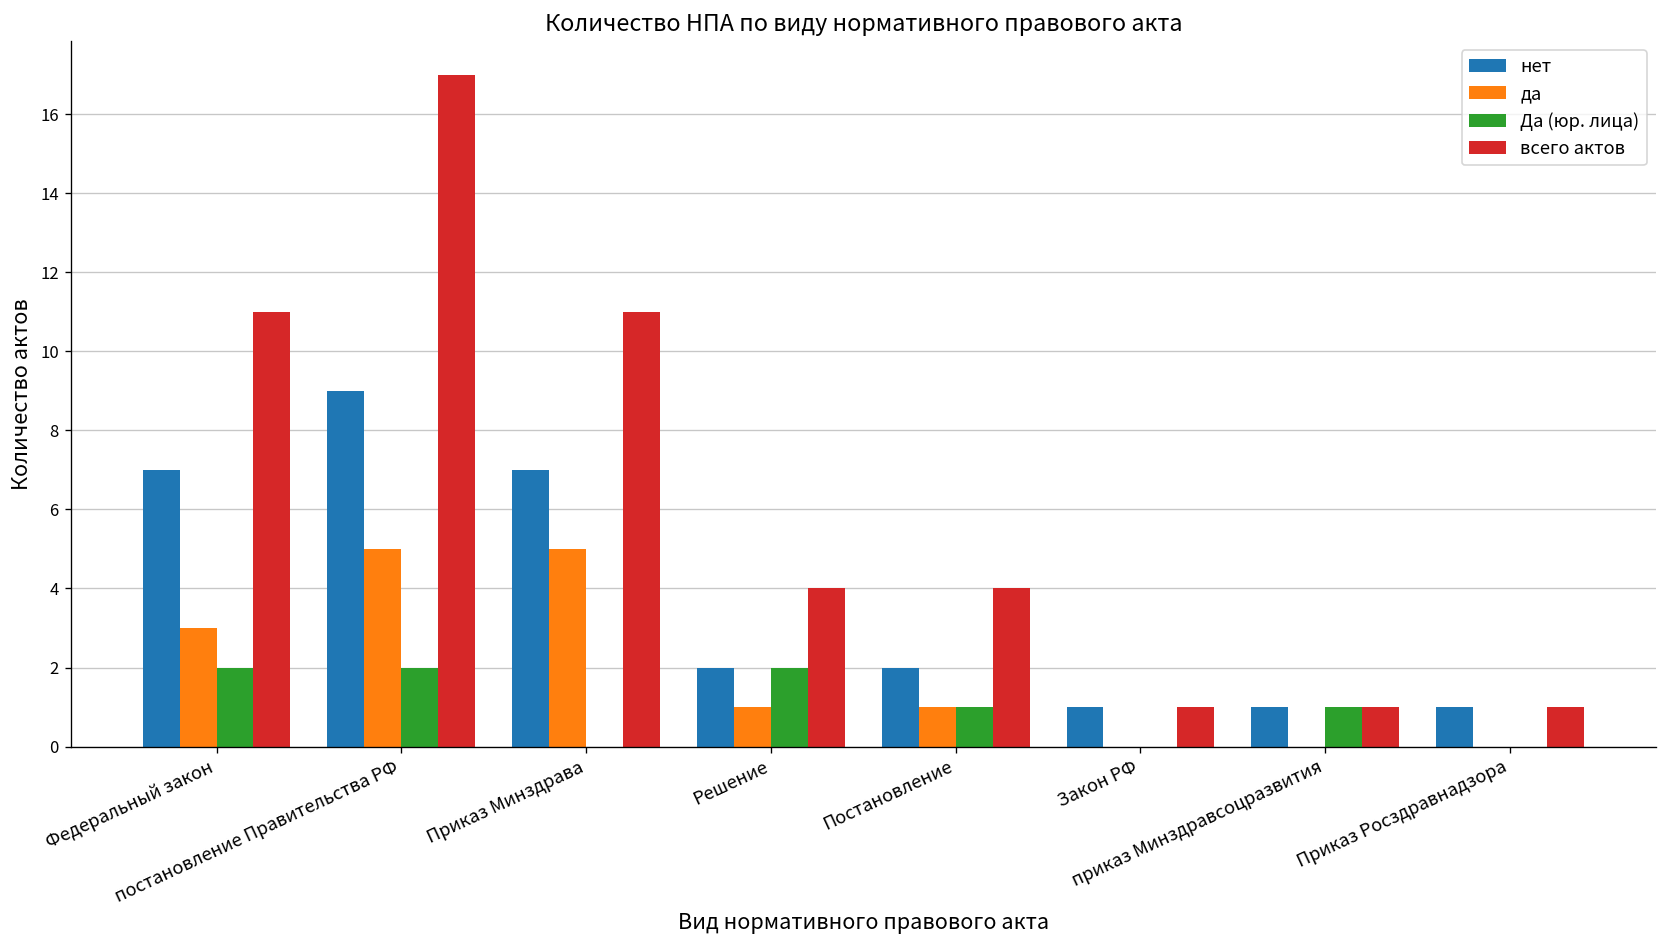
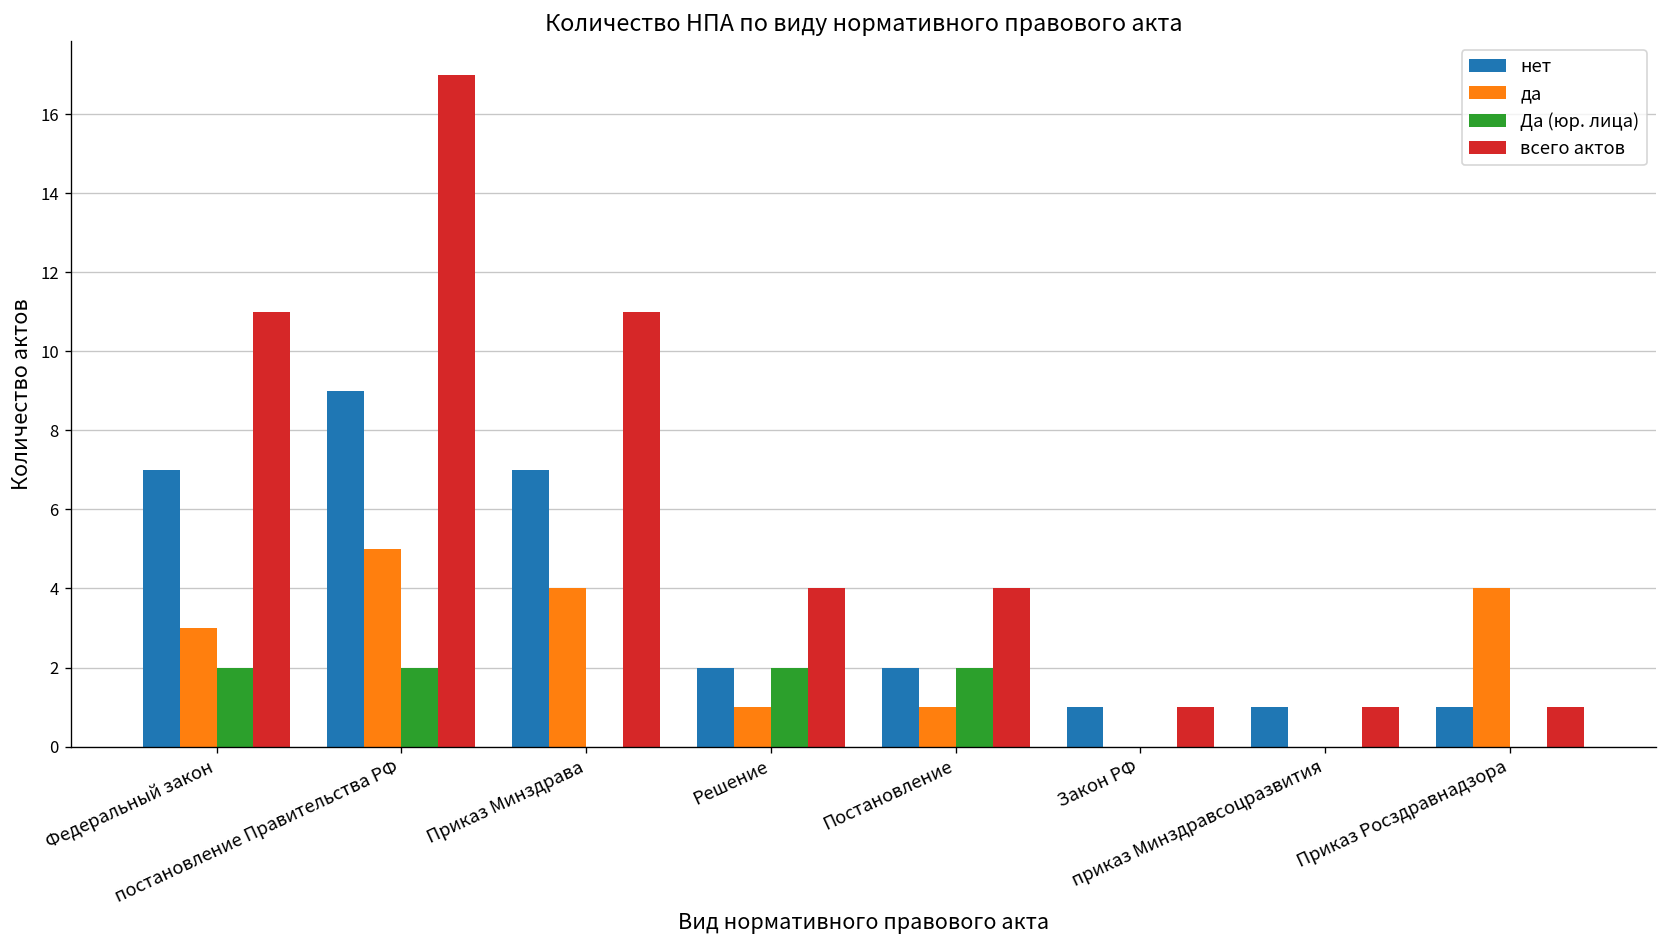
да, Приказ Минздрава: 5 -> 4
Да (юр. лица), Постановление: 1 -> 2
Да (юр. лица), приказ Минздравсоцразвития: 1 -> 0
да, Приказ Росздравнадзора: 0 -> 4
